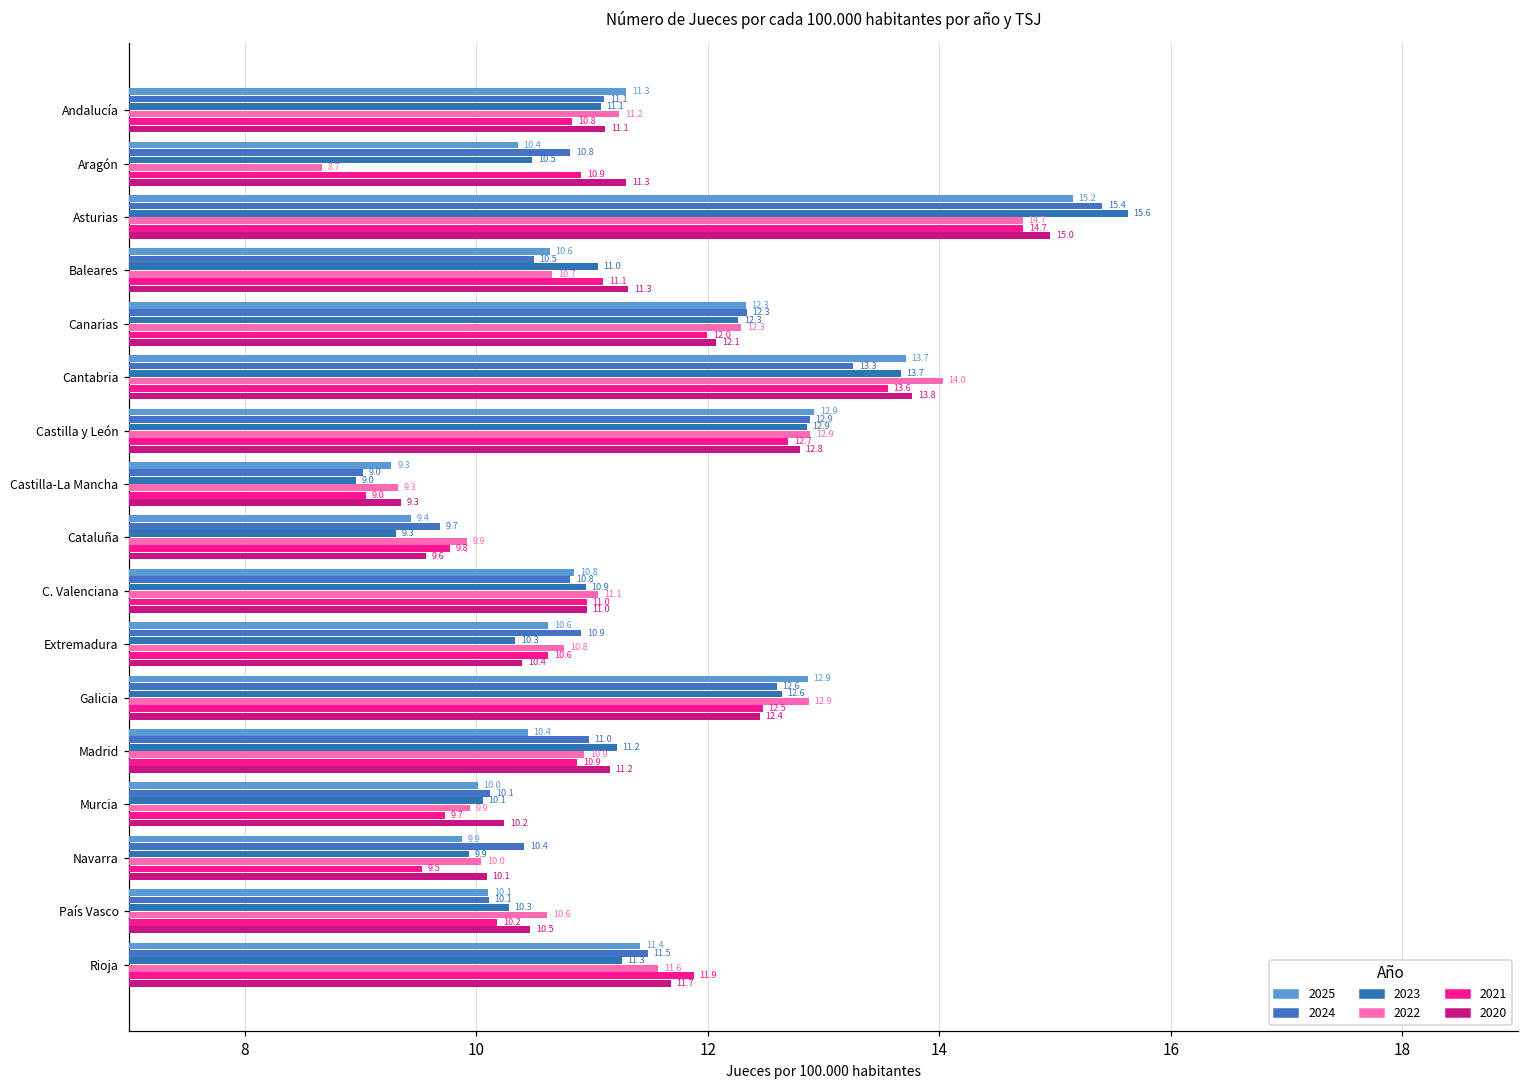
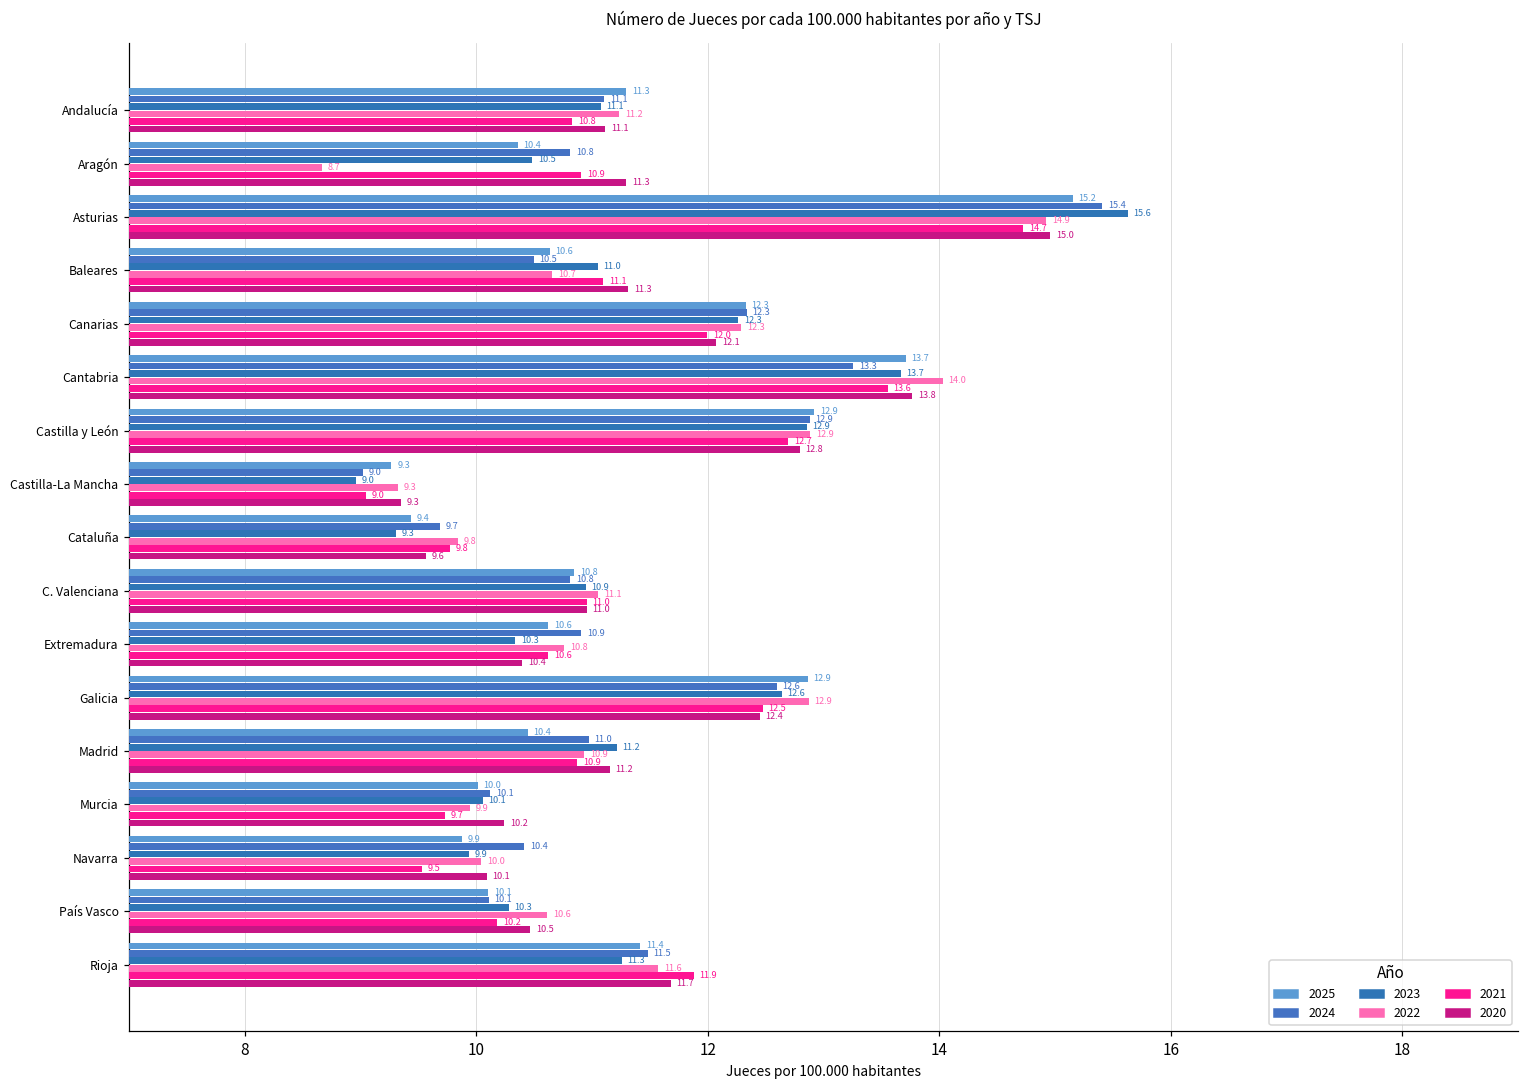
2022, Asturias: 14.7 -> 14.9
2022, Cataluña: 9.9 -> 9.8
